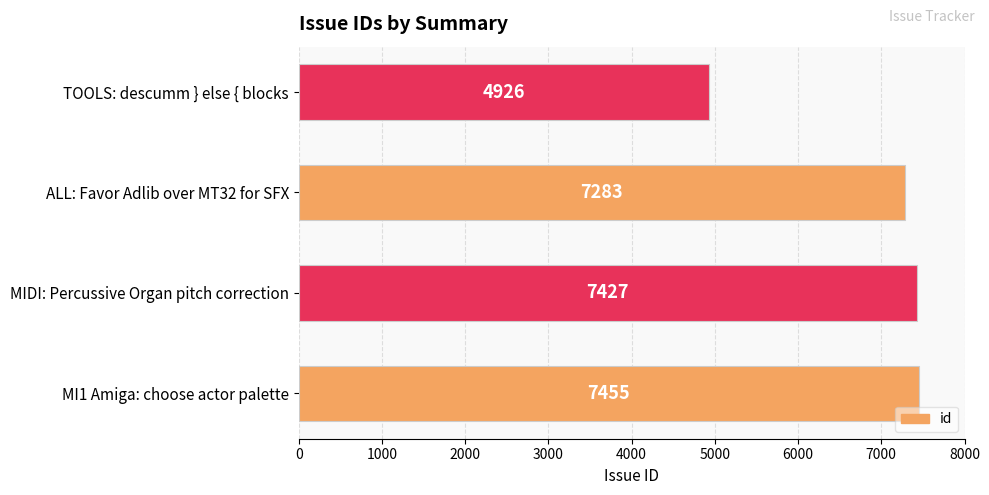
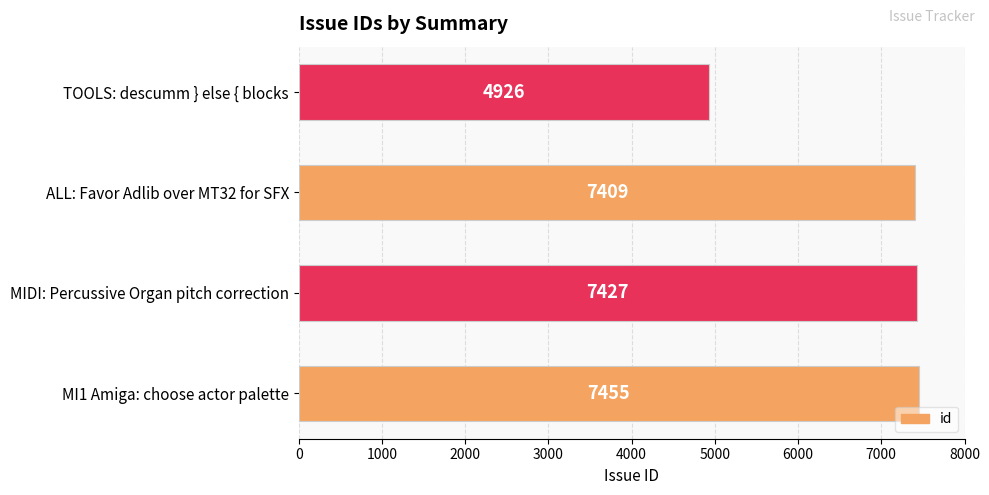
ALL: Favor Adlib over MT32 for SFX: 7283 -> 7409
